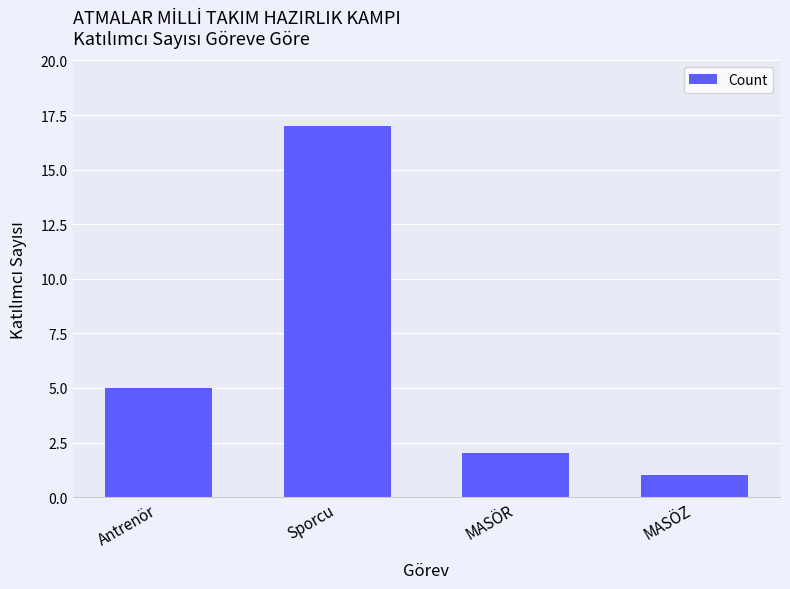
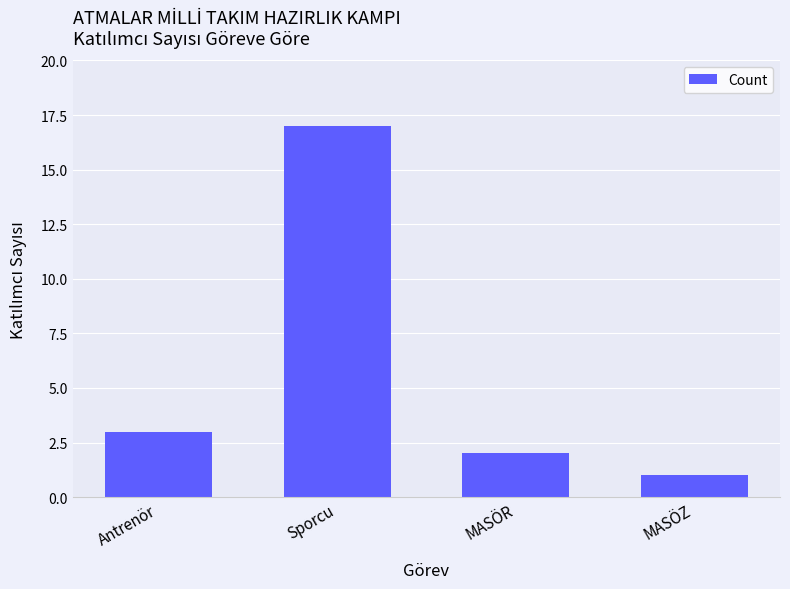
Antrenör: 5 -> 3
